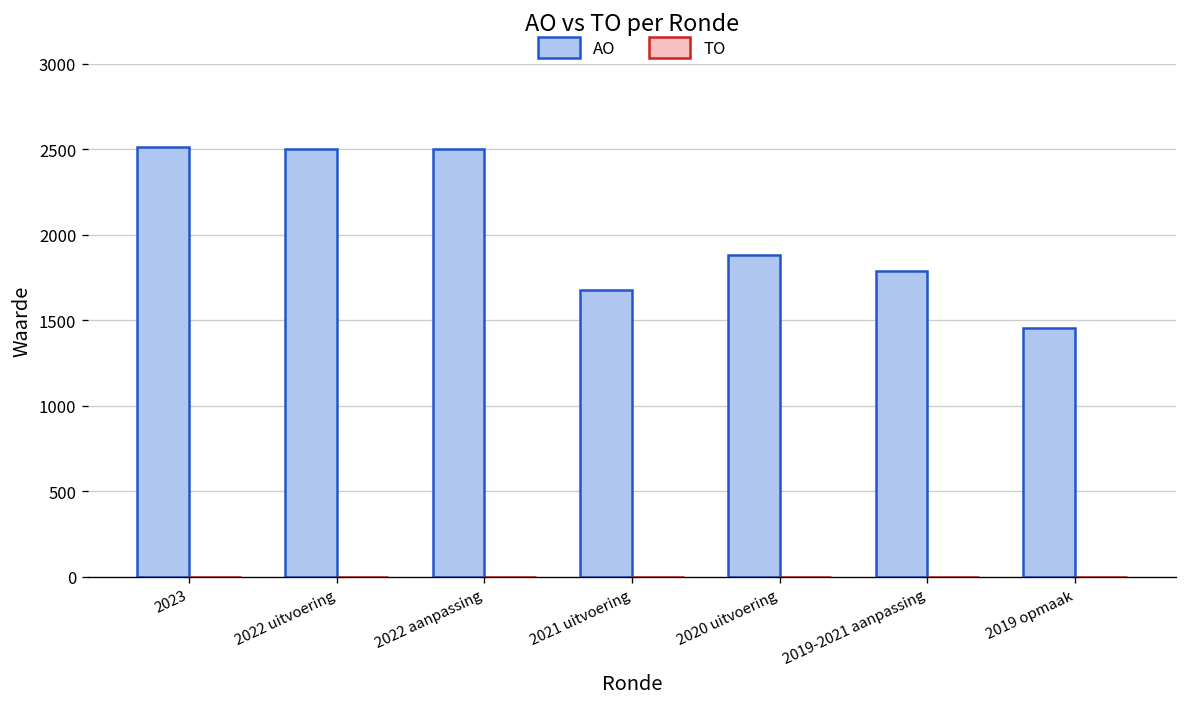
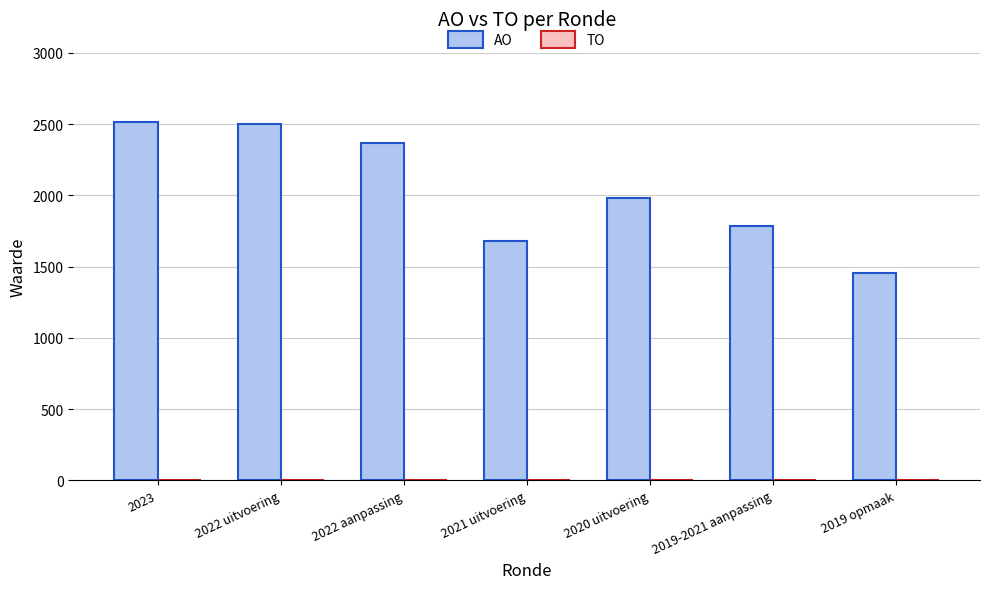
AO, 2022 aanpassing: 2500 -> 2370
AO, 2020 uitvoering: 1880 -> 1980
